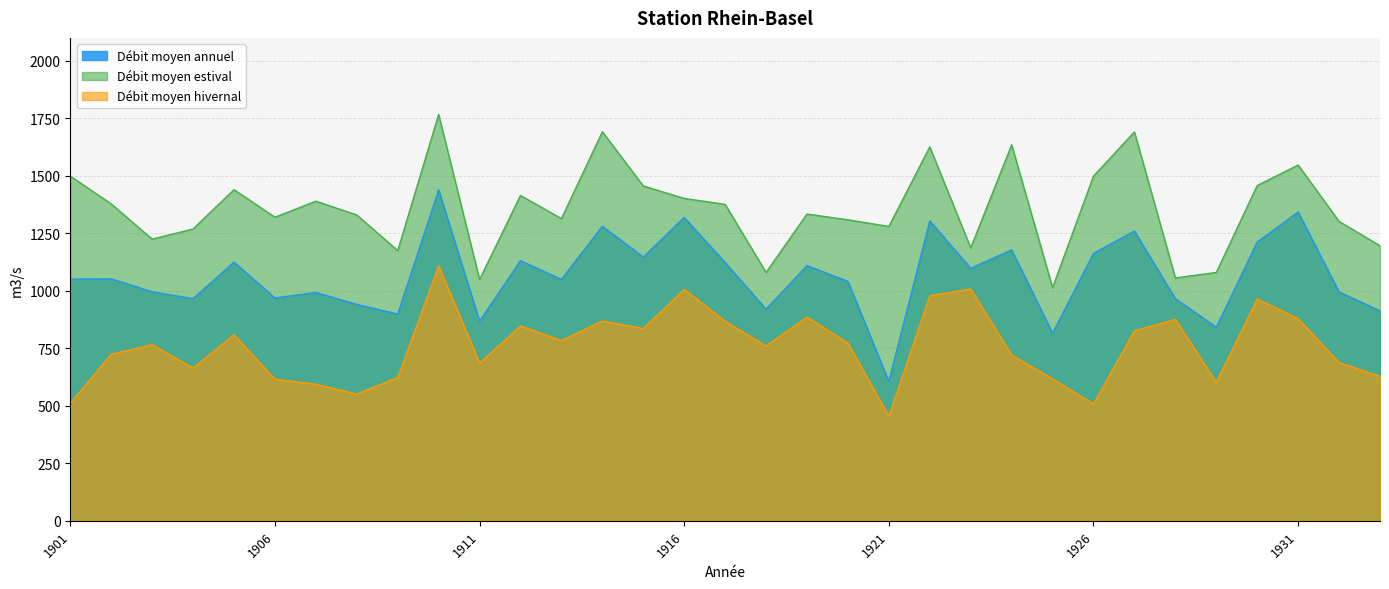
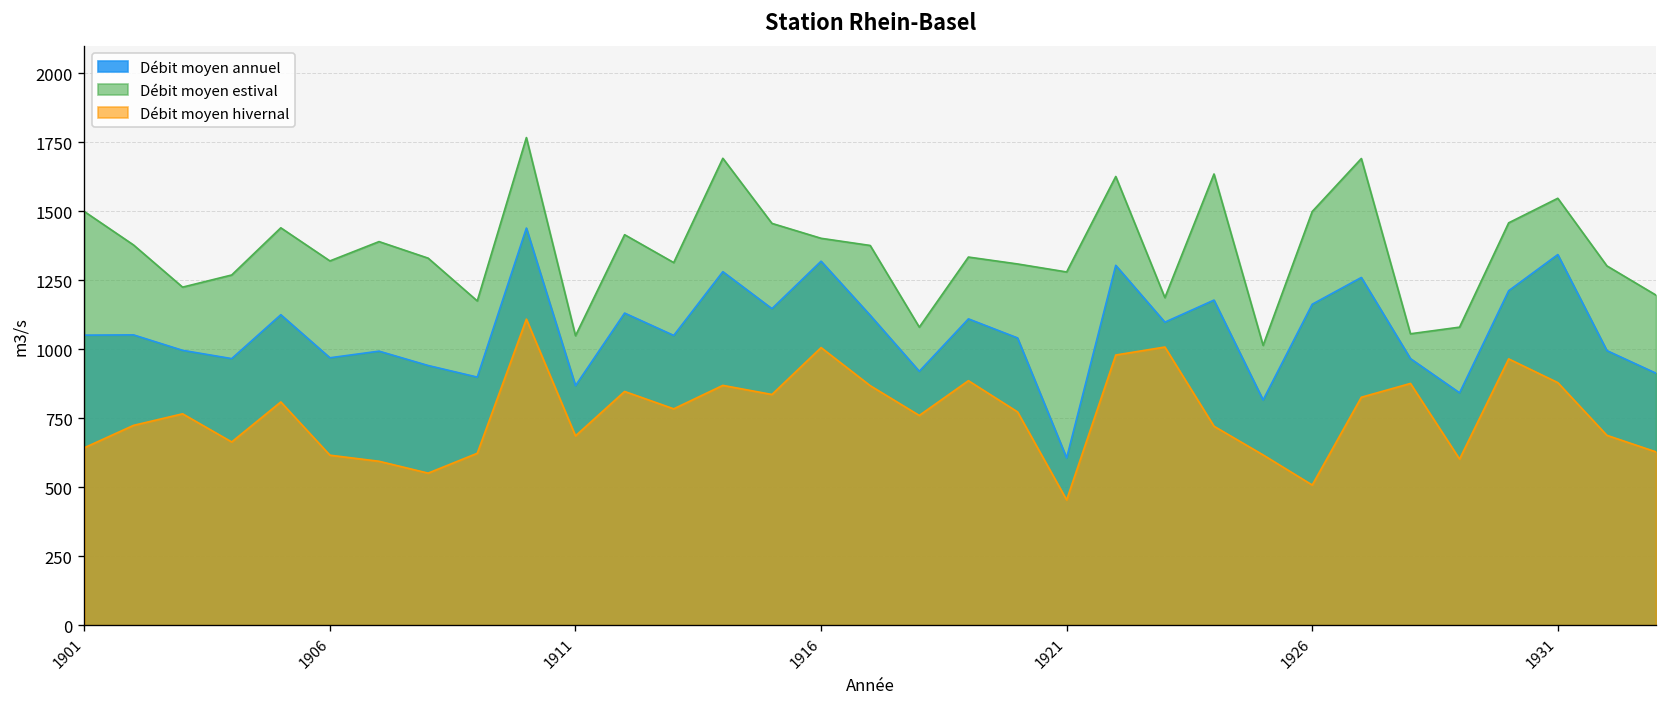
Débit moyen hivernal, 1901: 510 -> 640
